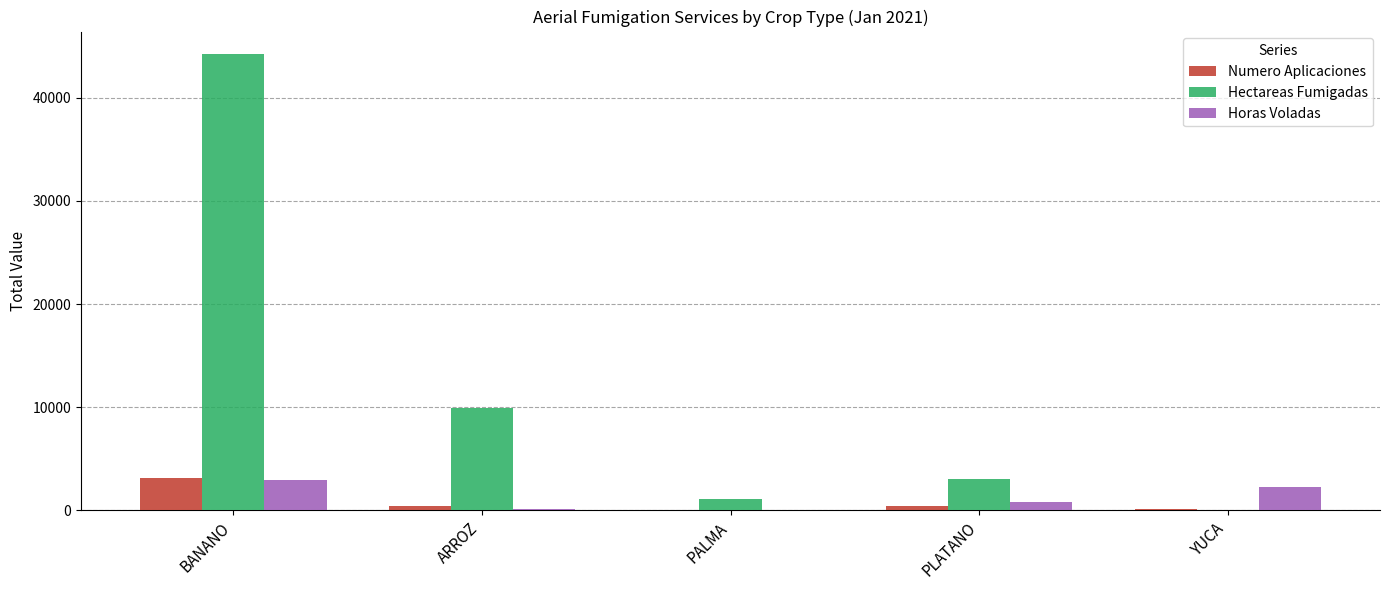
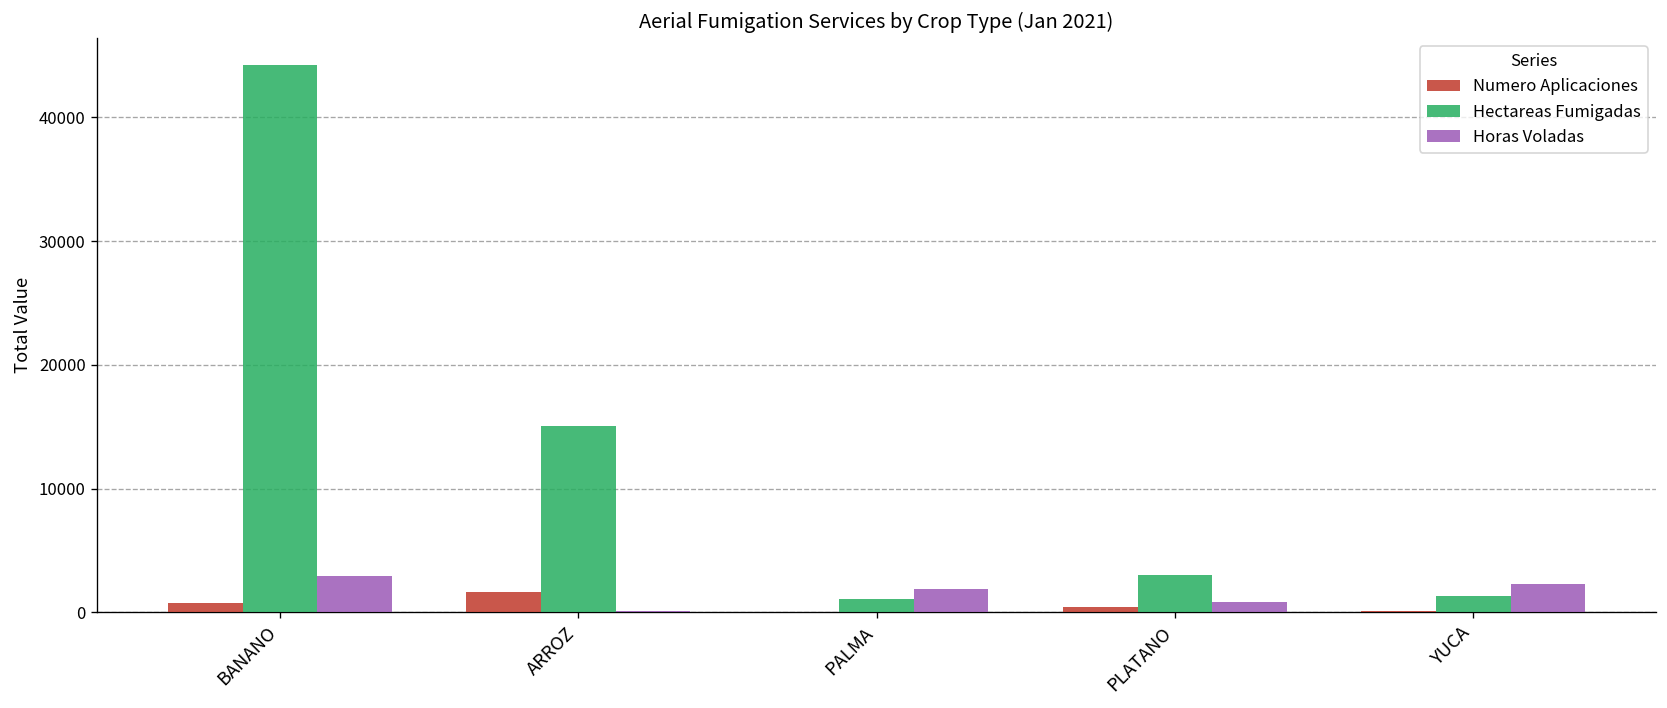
Numero Aplicaciones, BANANO: 3100 -> 800
Numero Aplicaciones, ARROZ: 400 -> 1600
Hectareas Fumigadas, ARROZ: 9900 -> 15000
Horas Voladas, PALMA: 0 -> 1900
Hectareas Fumigadas, YUCA: 0 -> 1300
